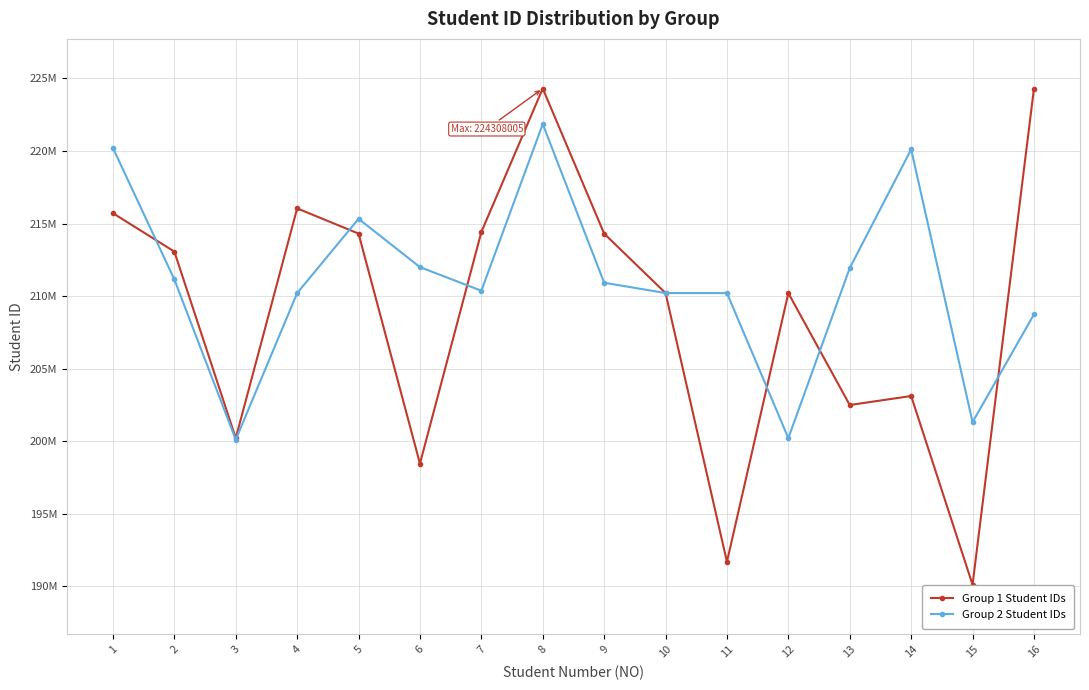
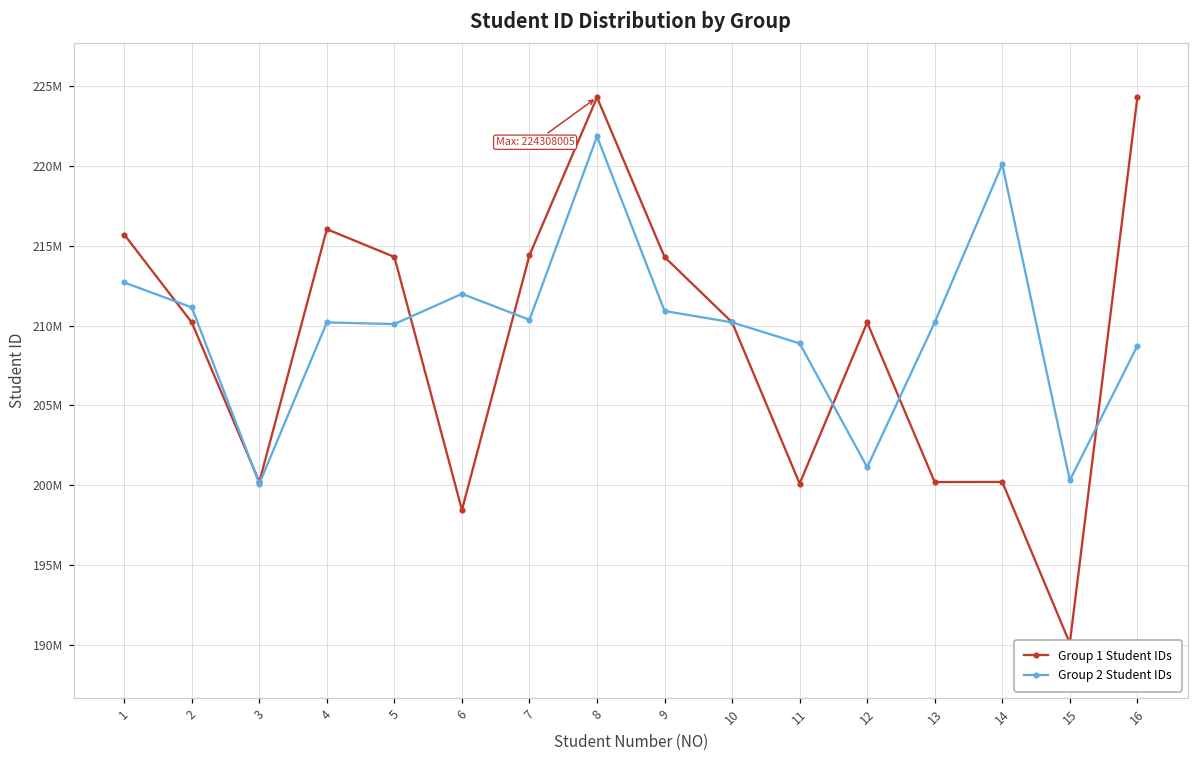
Group 2 Student IDs, 1: 220200000 -> 212700000
Group 1 Student IDs, 2: 213100000 -> 210200000
Group 2 Student IDs, 5: 215300000 -> 210100000
Group 1 Student IDs, 11: 191700000 -> 200100000
Group 2 Student IDs, 11: 210200000 -> 208900000
Group 2 Student IDs, 12: 200200000 -> 201100000
Group 1 Student IDs, 13: 202500000 -> 200200000
Group 2 Student IDs, 13: 211900000 -> 210200000
Group 1 Student IDs, 14: 203100000 -> 200200000
Group 2 Student IDs, 15: 201300000 -> 200300000
